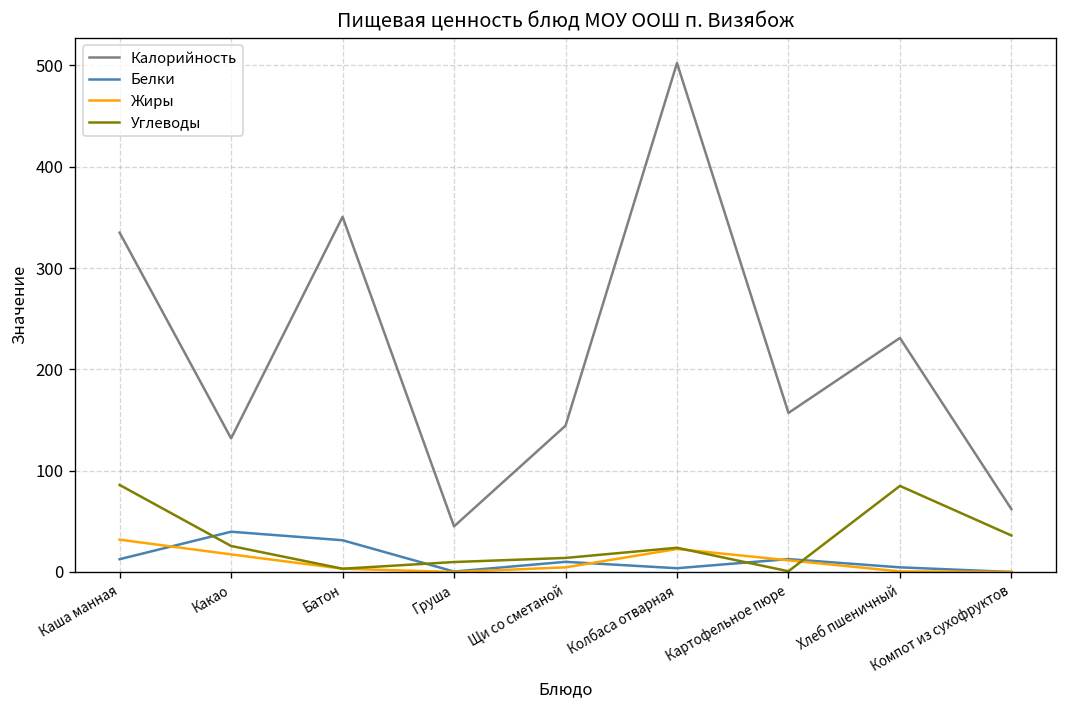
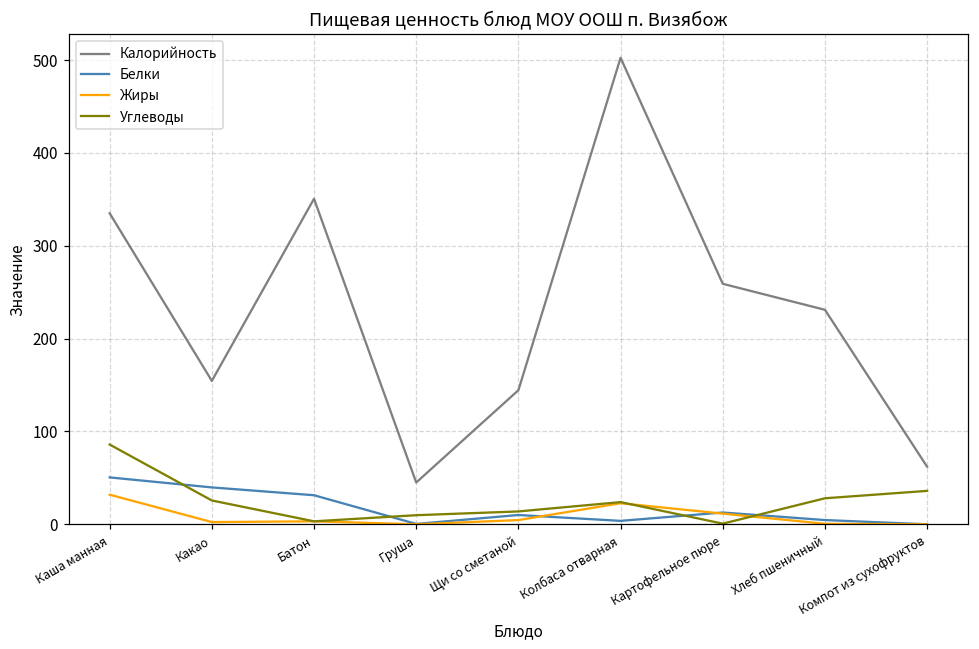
Белки, Каша манная: 10 -> 50
Калорийность, Какао: 130 -> 150
Жиры, Какао: 20 -> 0
Калорийность, Картофельное пюре: 160 -> 260
Углеводы, Хлеб пшеничный: 80 -> 30
